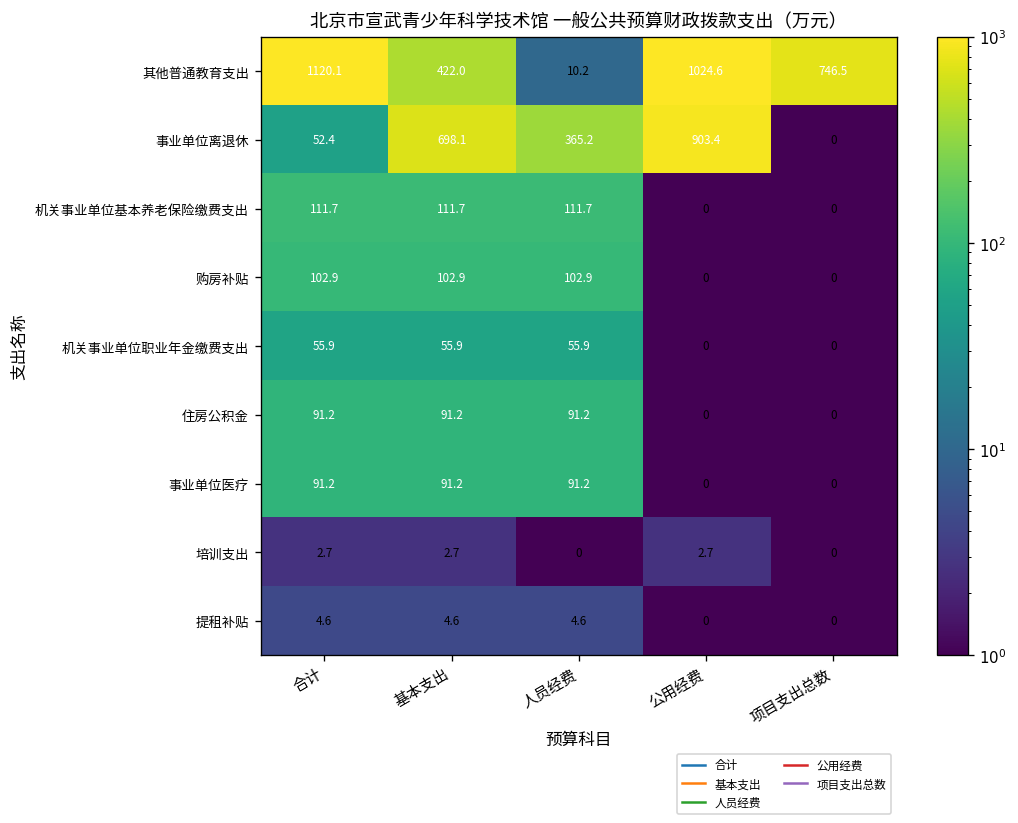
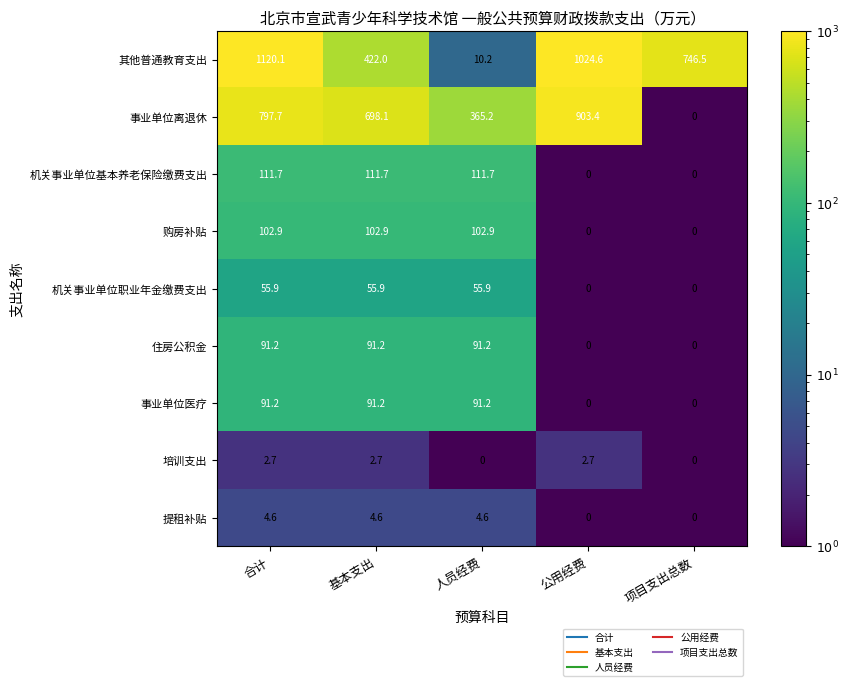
事业单位离退休, 合计: 52.4 -> 797.7
